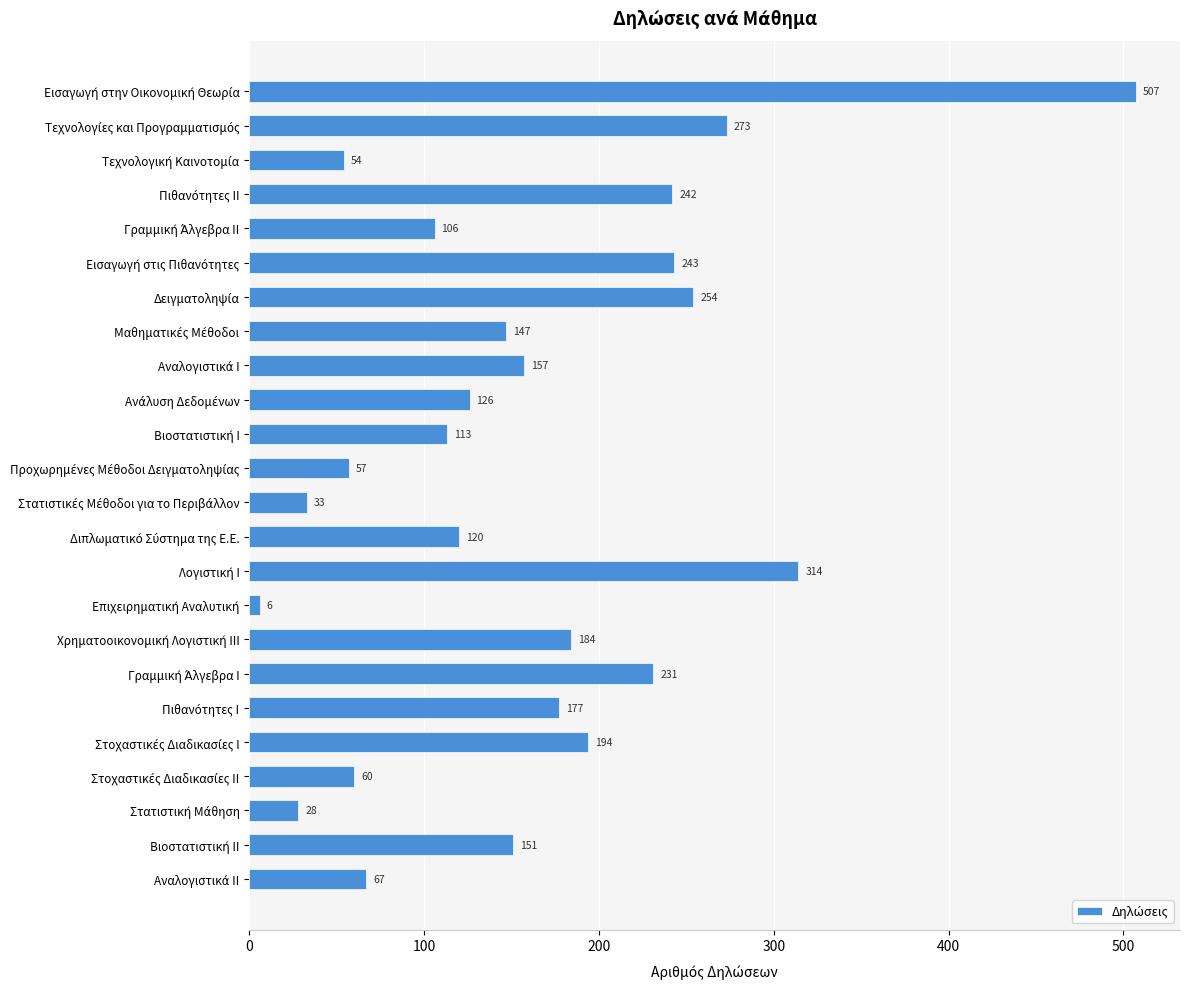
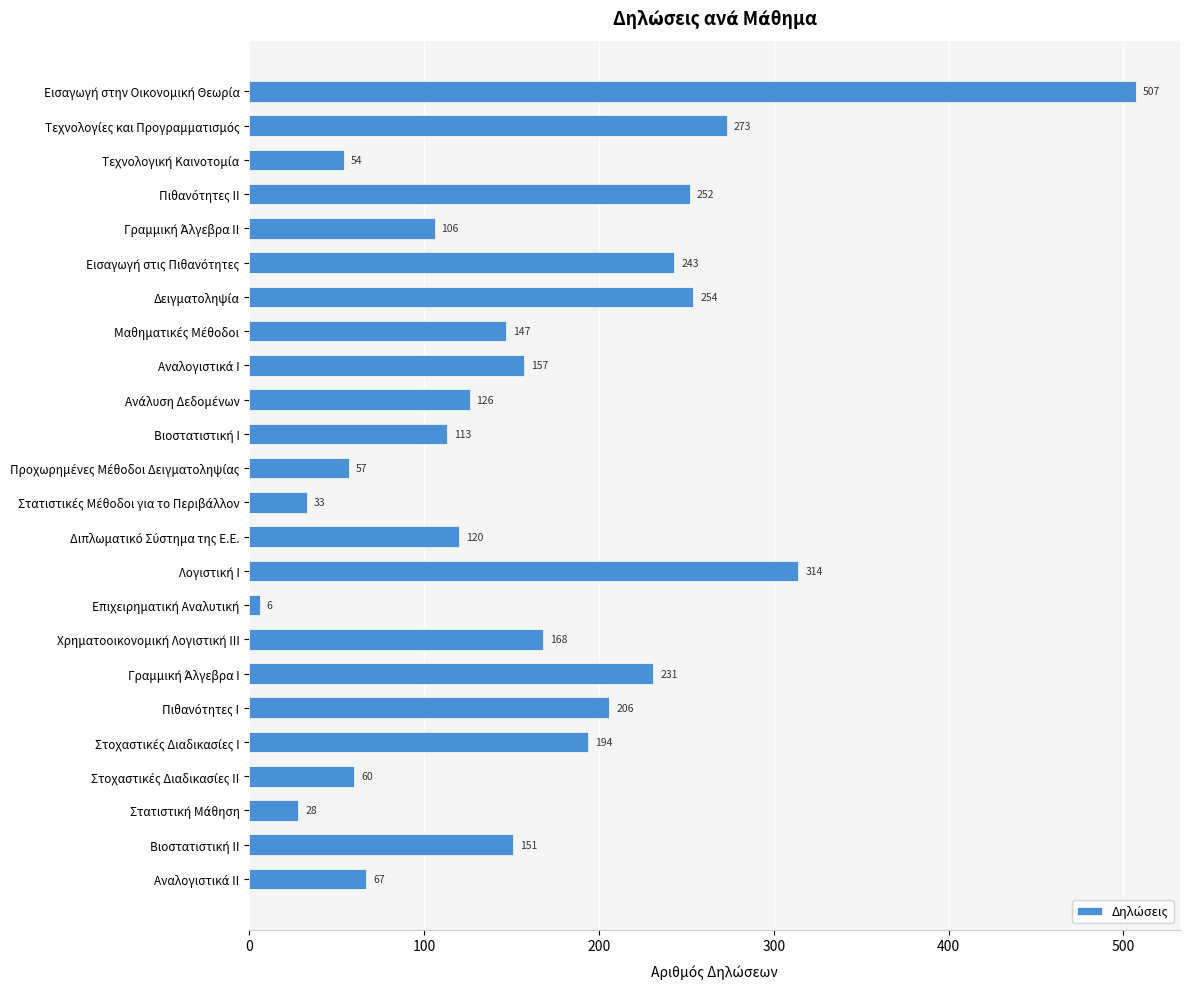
Πιθανότητες ΙΙ: 242 -> 252
Χρηματοοικονομική Λογιστική ΙΙΙ: 184 -> 168
Πιθανότητες Ι: 177 -> 206
